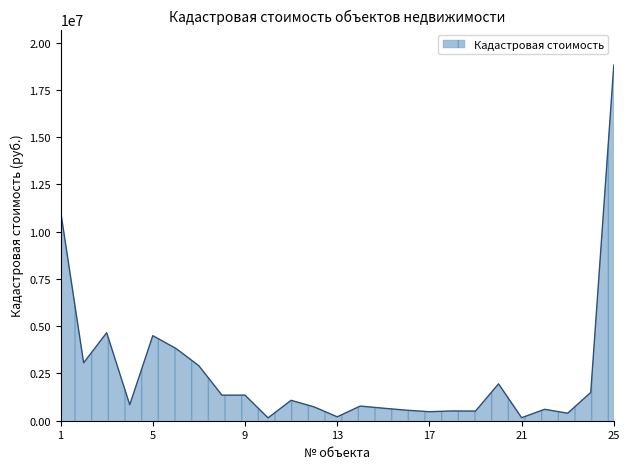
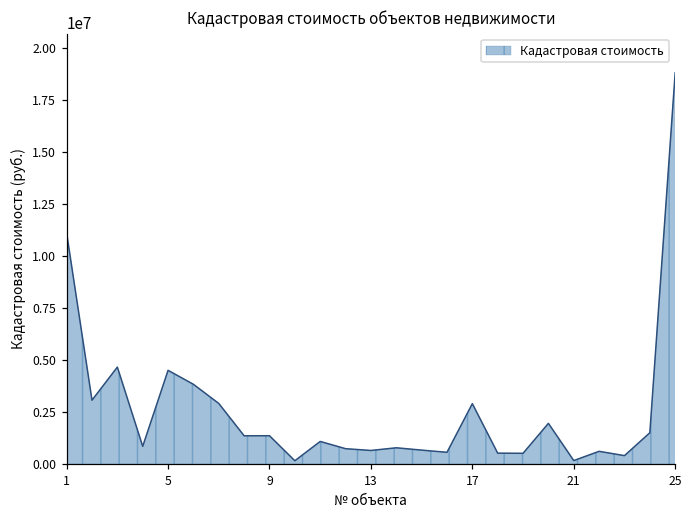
13: 200000 -> 600000
17: 500000 -> 2900000
